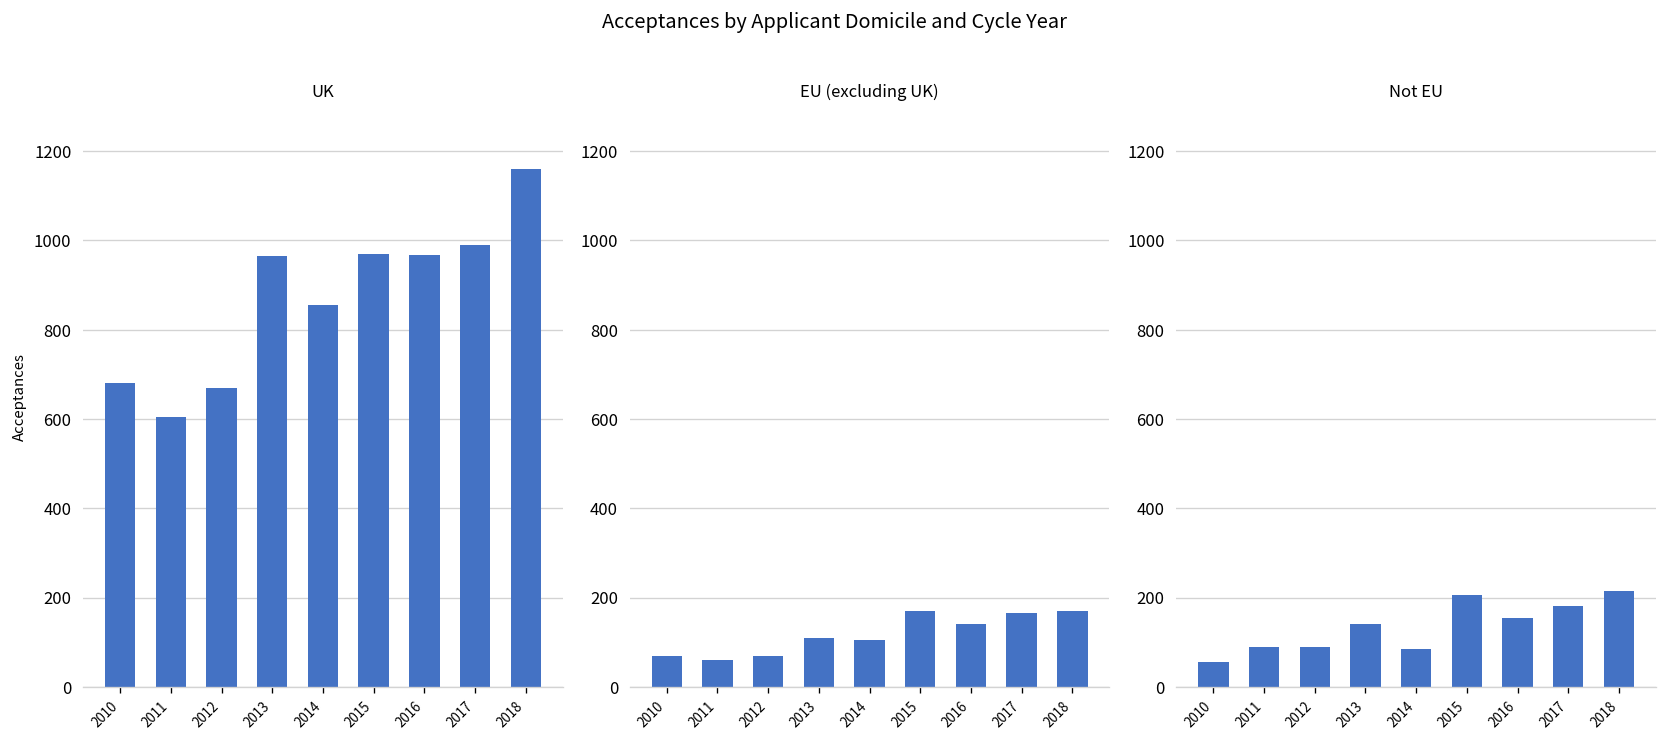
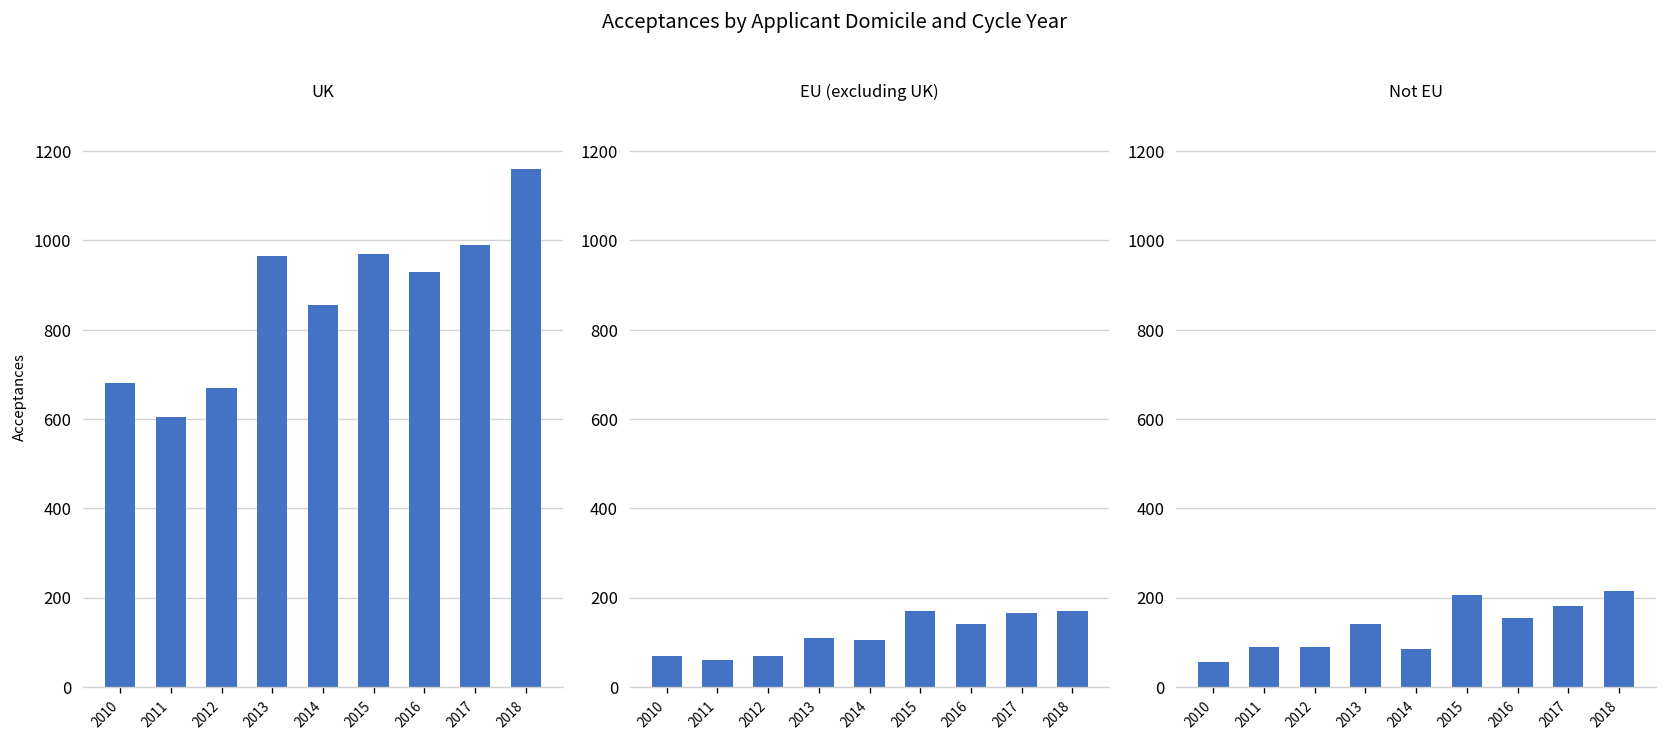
UK, 2016: 970 -> 930
